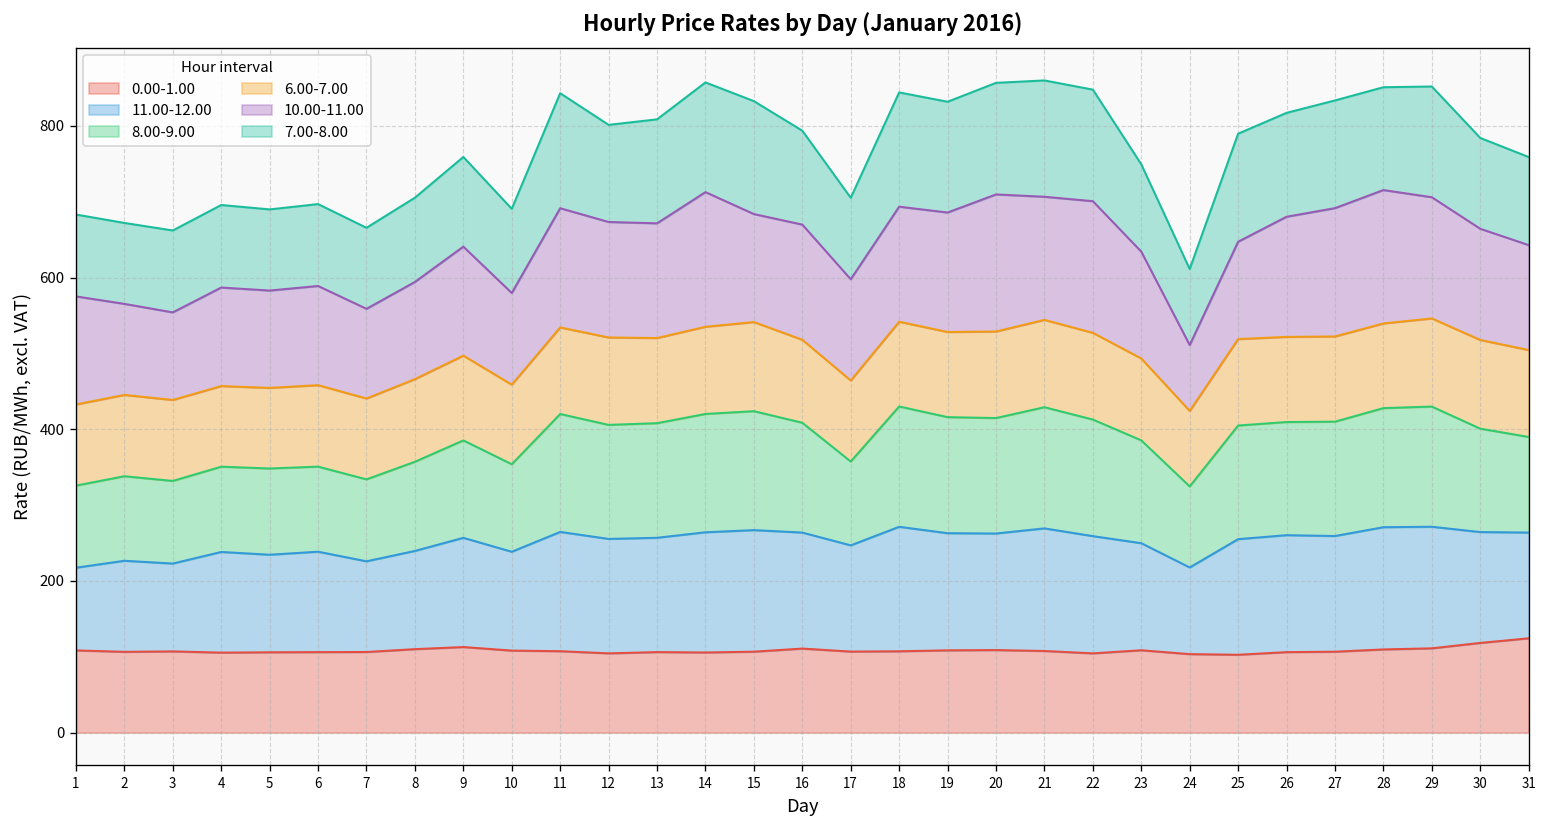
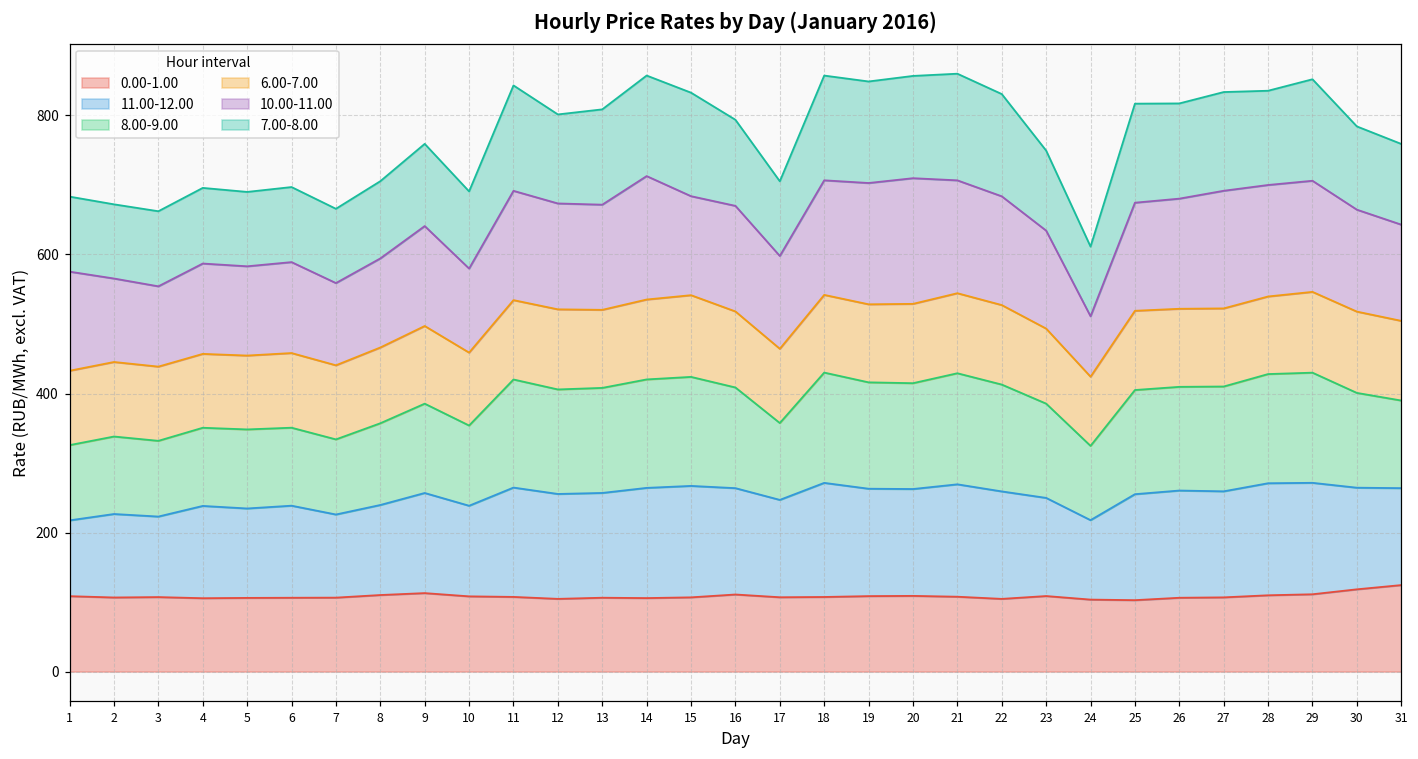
10.00-11.00, 18: 150 -> 160
10.00-11.00, 19: 160 -> 170
10.00-11.00, 22: 170 -> 160
10.00-11.00, 25: 130 -> 160
10.00-11.00, 28: 180 -> 160
